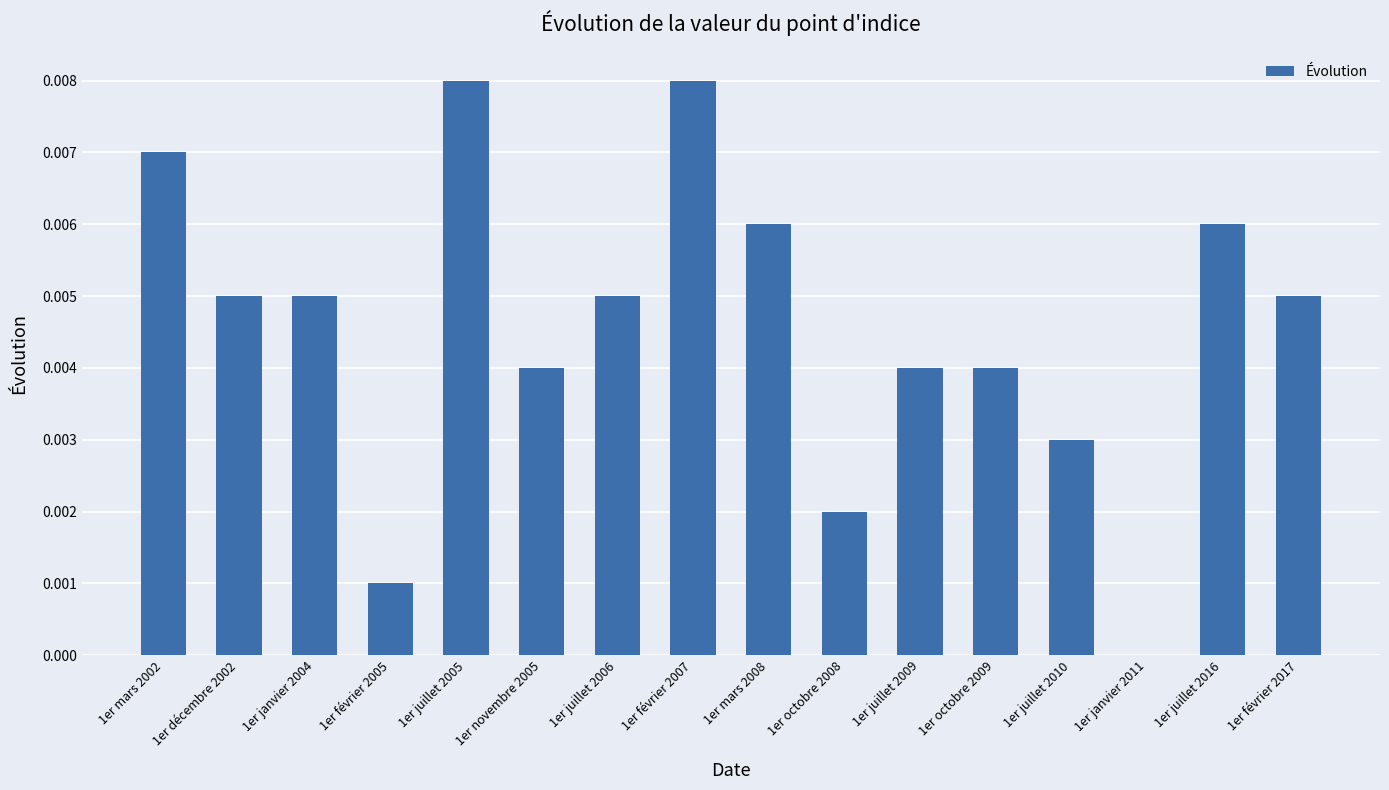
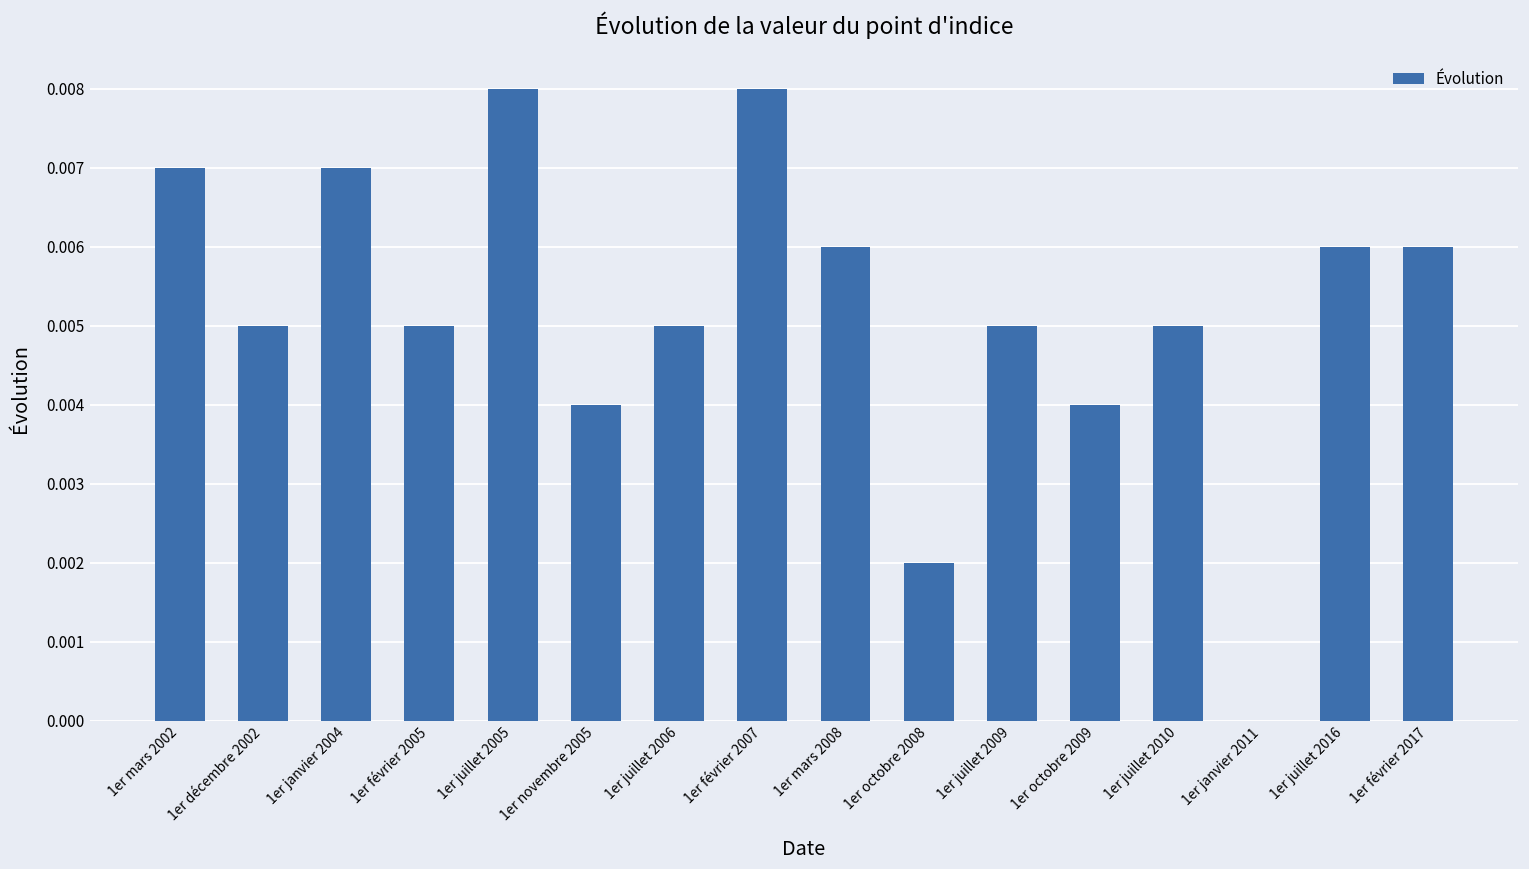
1er janvier 2004: 0.005 -> 0.007
1er février 2005: 0.001 -> 0.005
1er juillet 2009: 0.004 -> 0.005
1er juillet 2010: 0.003 -> 0.005
1er février 2017: 0.005 -> 0.006
